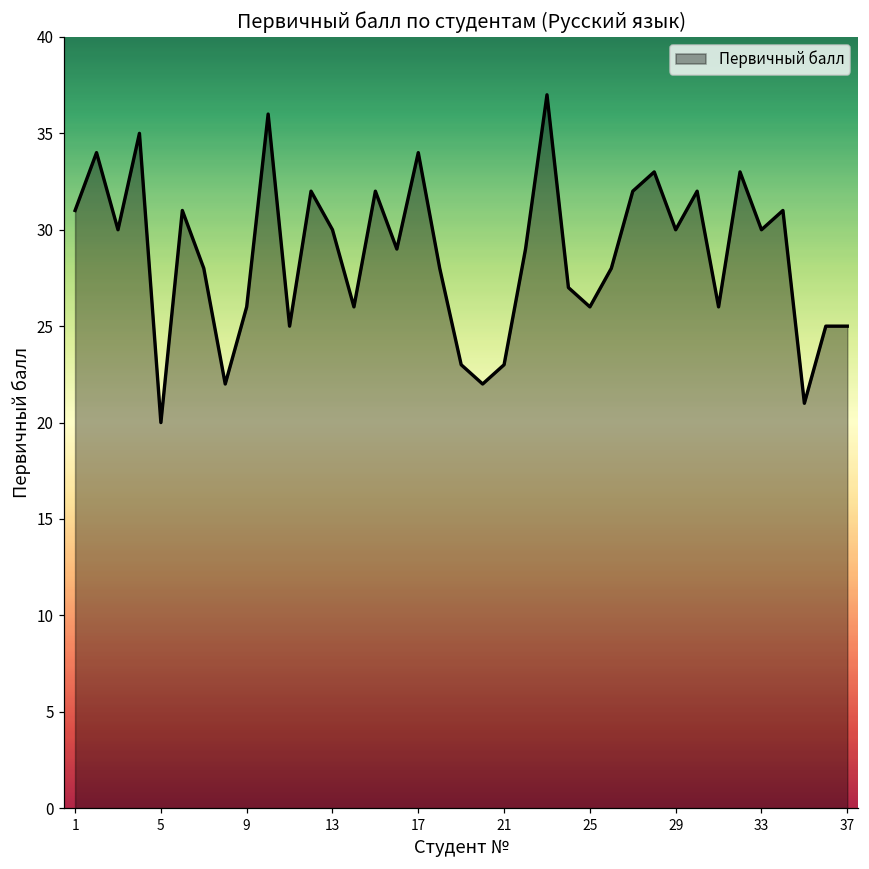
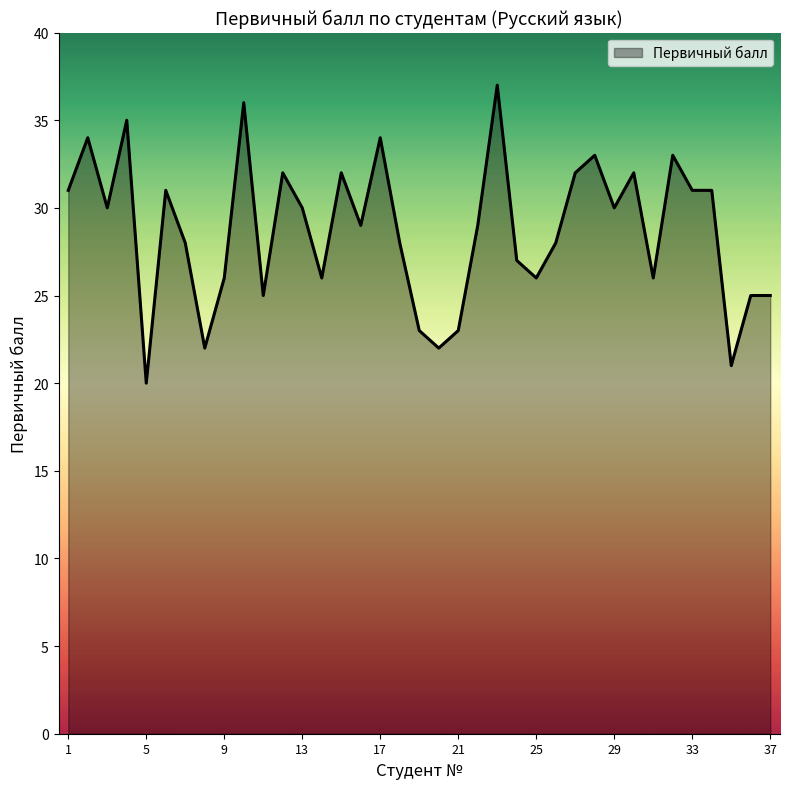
33: 30 -> 31
